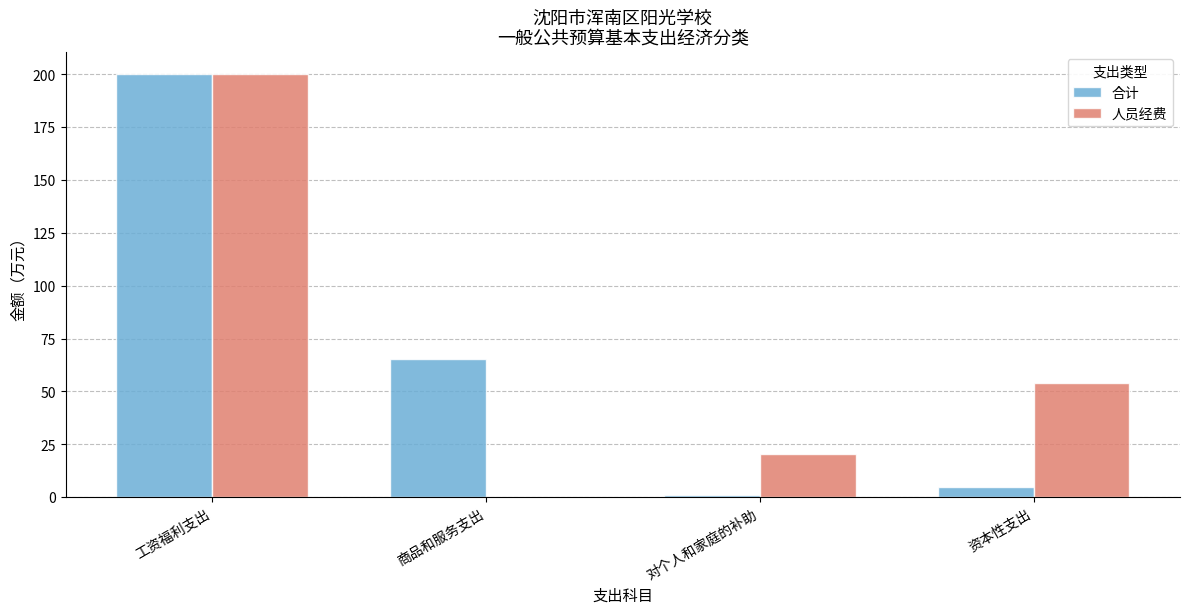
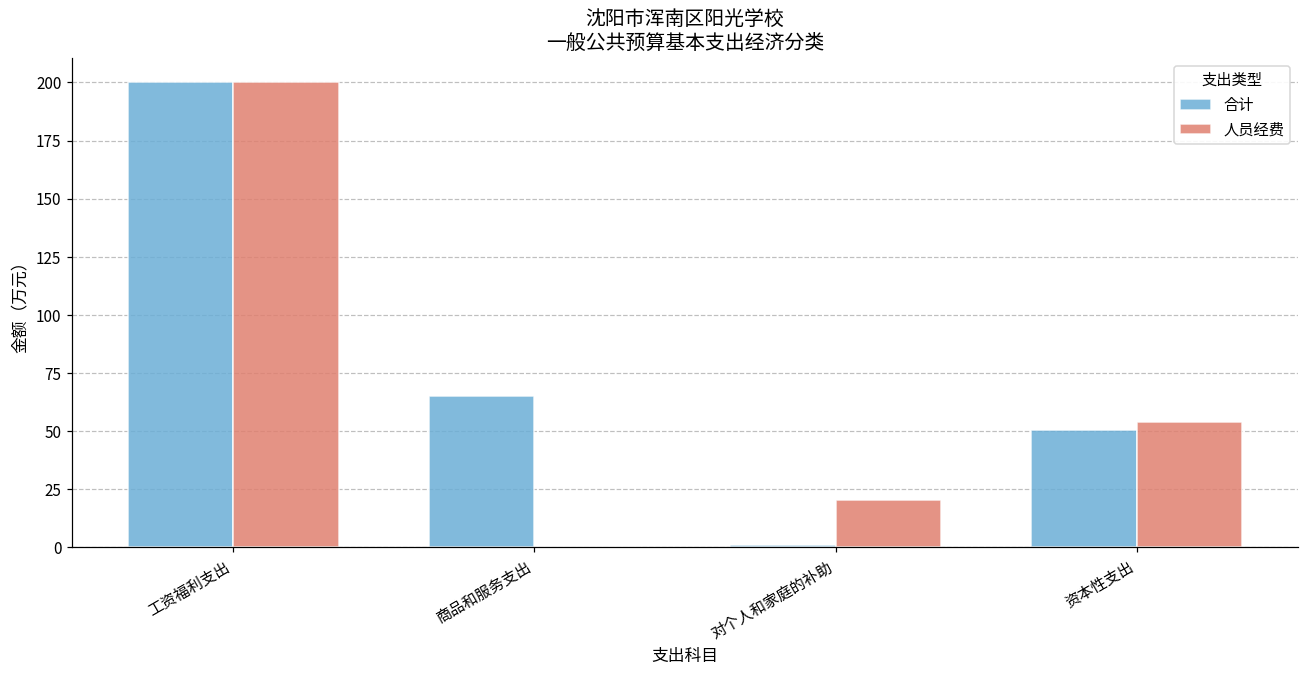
合计, 资本性支出: 5 -> 51
